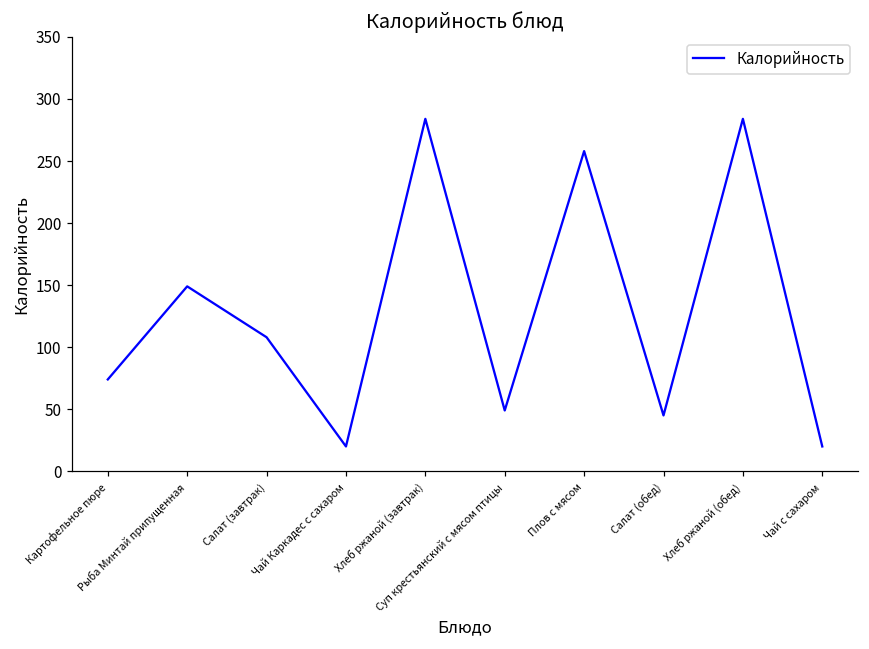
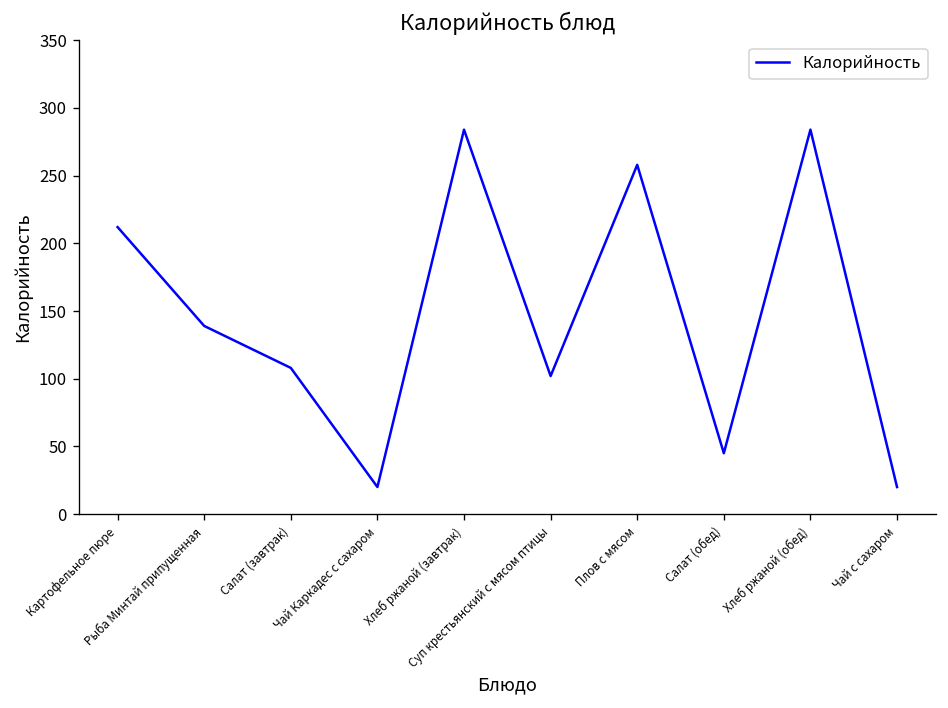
Картофельное пюре: 74 -> 212
Рыба Минтай припущенная: 149 -> 139
Суп крестьянский с мясом птицы: 49 -> 102
